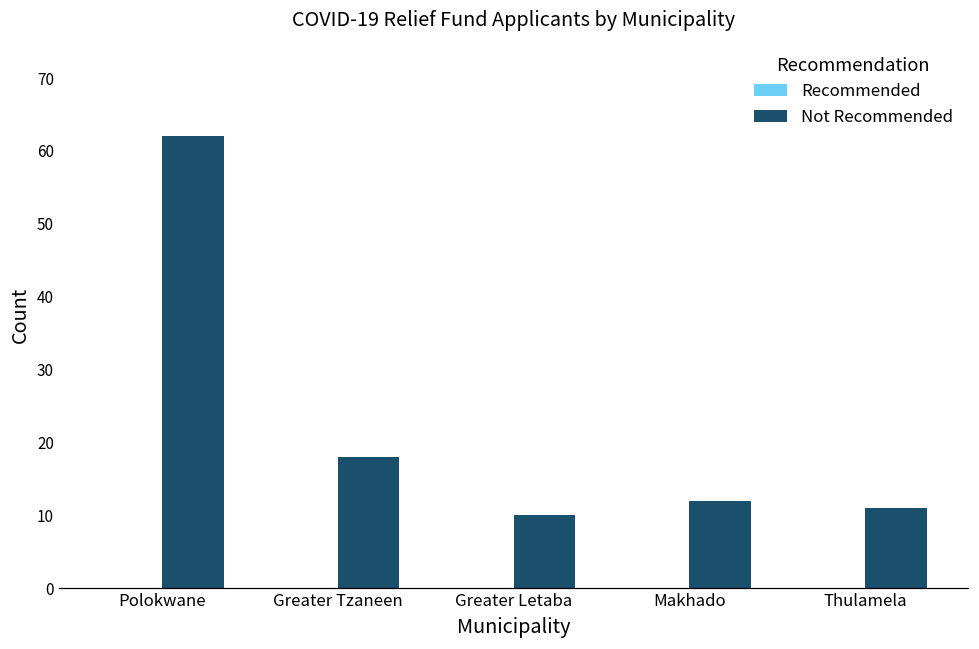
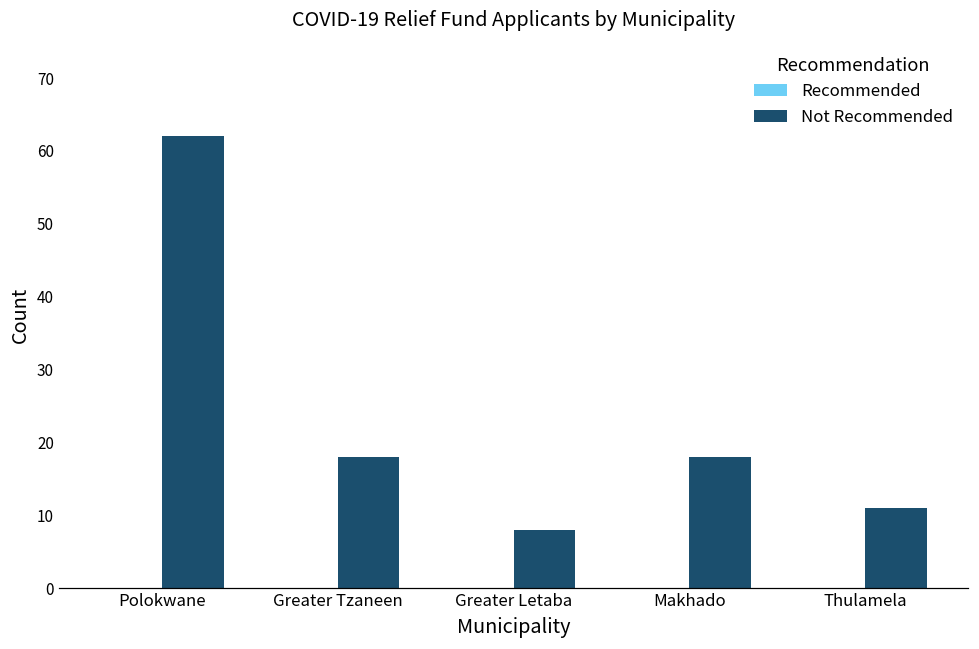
Not Recommended, Greater Letaba: 10 -> 8
Not Recommended, Makhado: 12 -> 18
